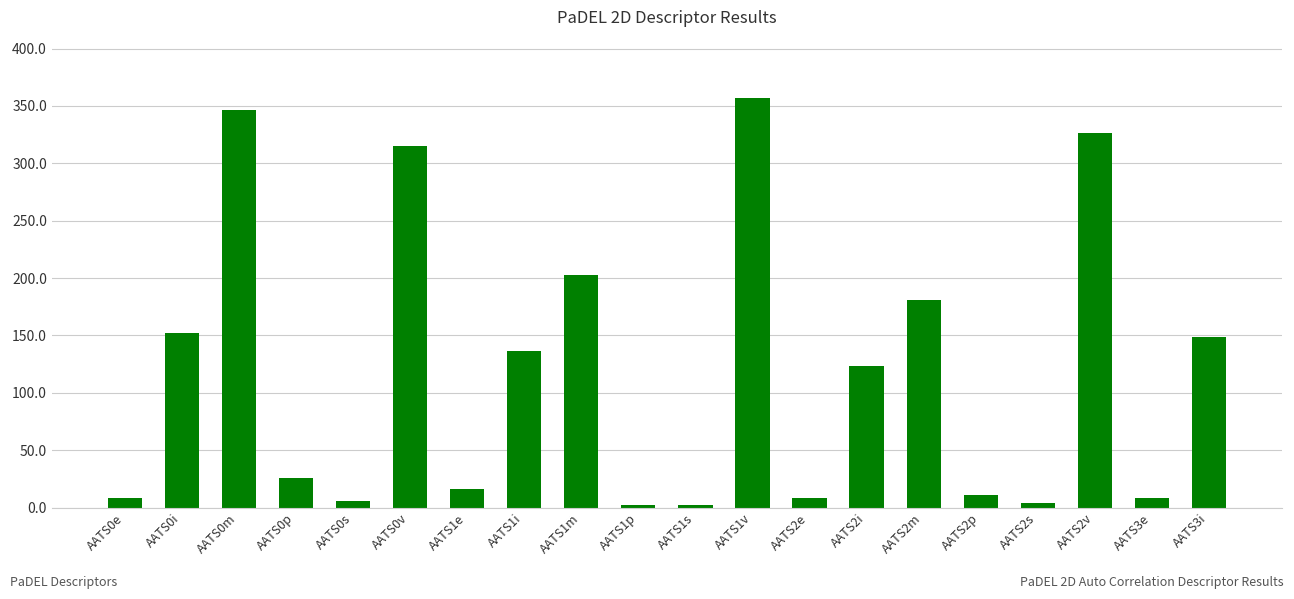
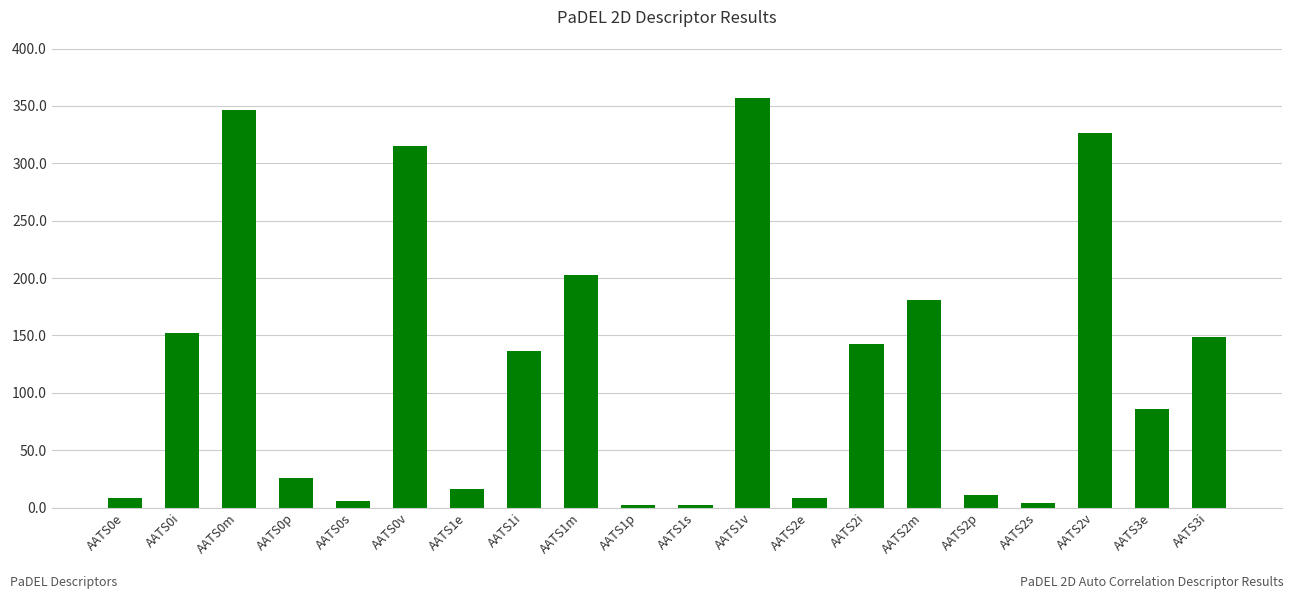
AATS2i: 124 -> 143
AATS3e: 8 -> 86
